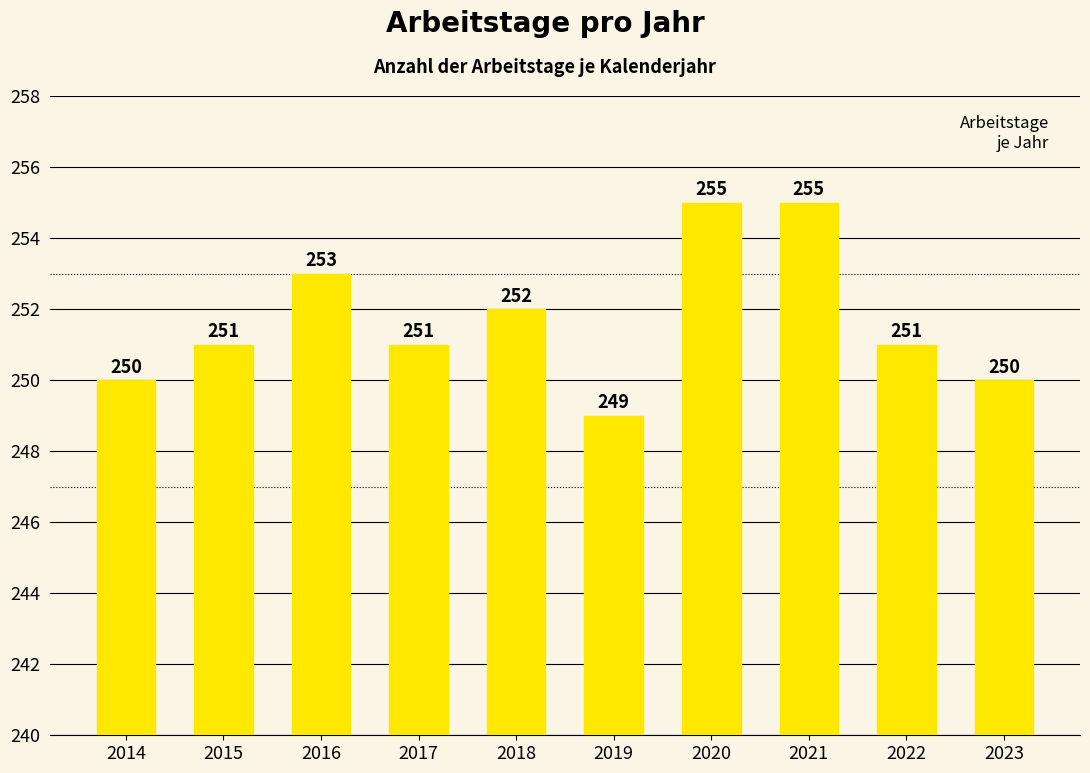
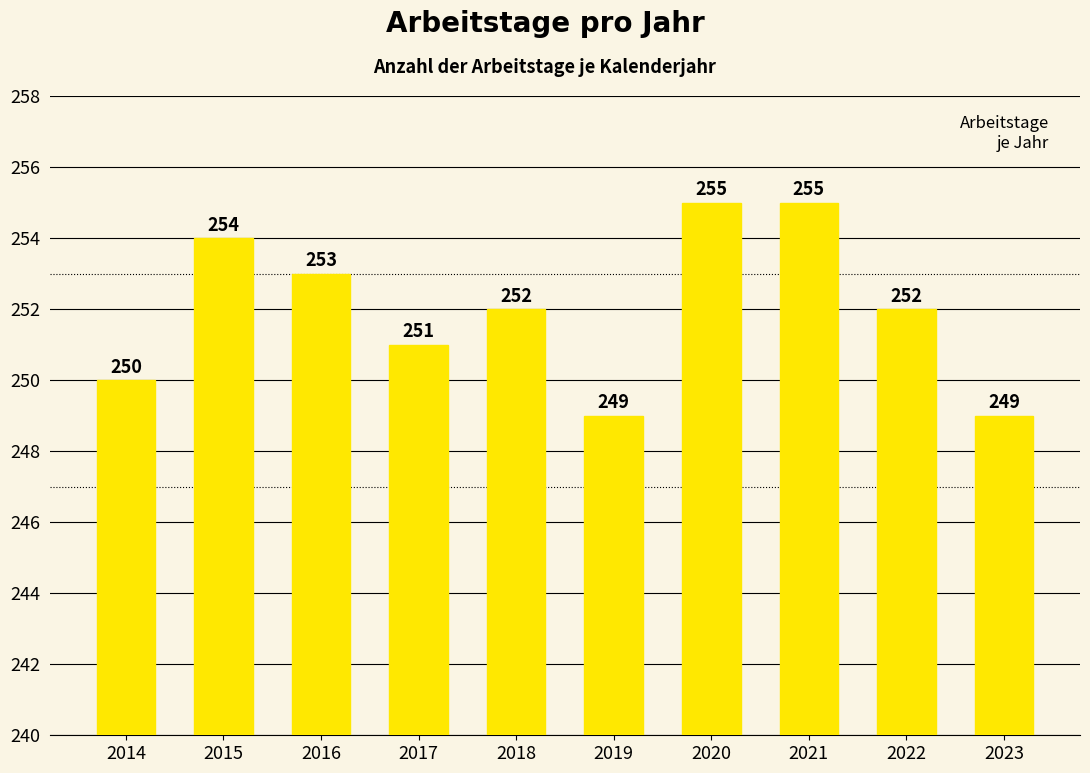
2015: 251 -> 254
2022: 251 -> 252
2023: 250 -> 249
